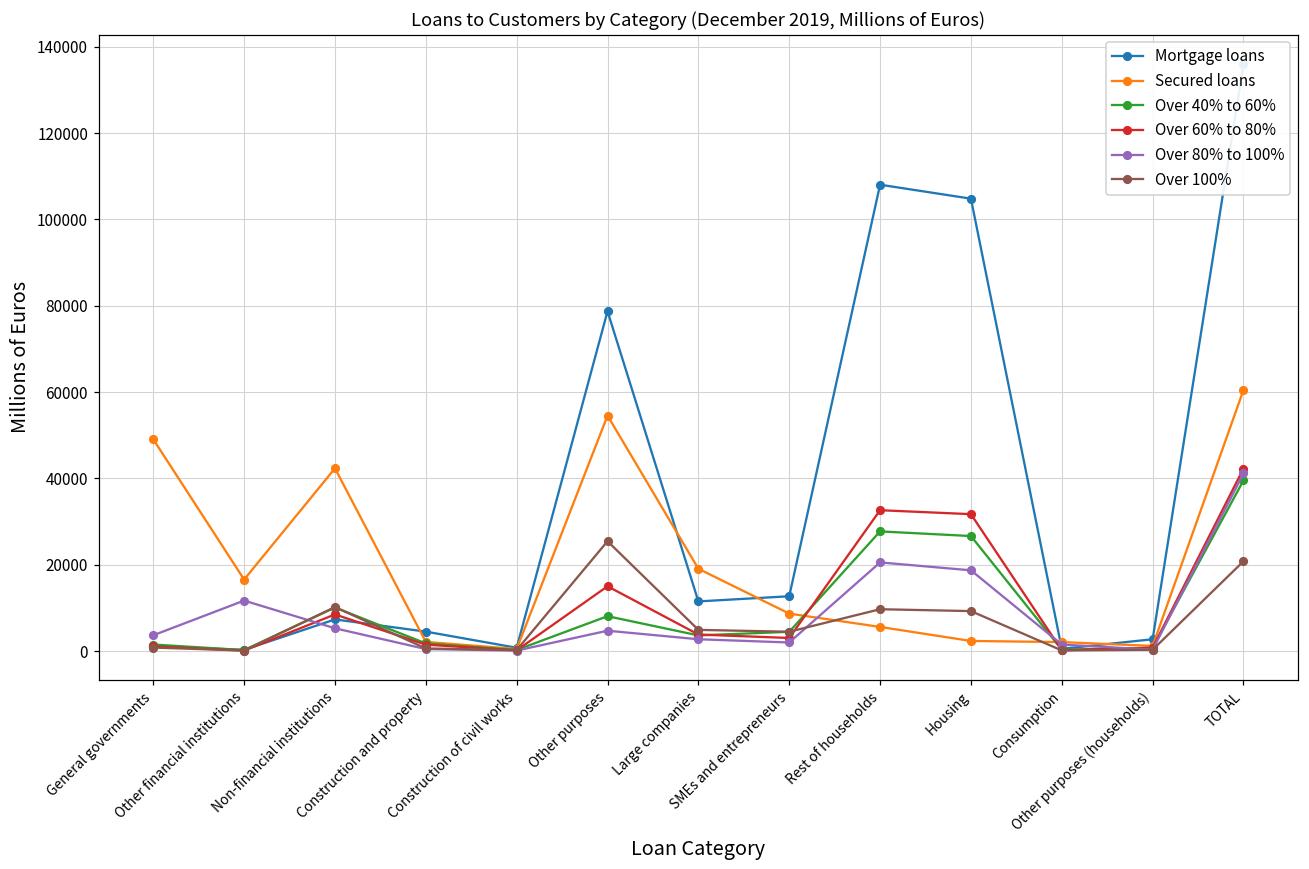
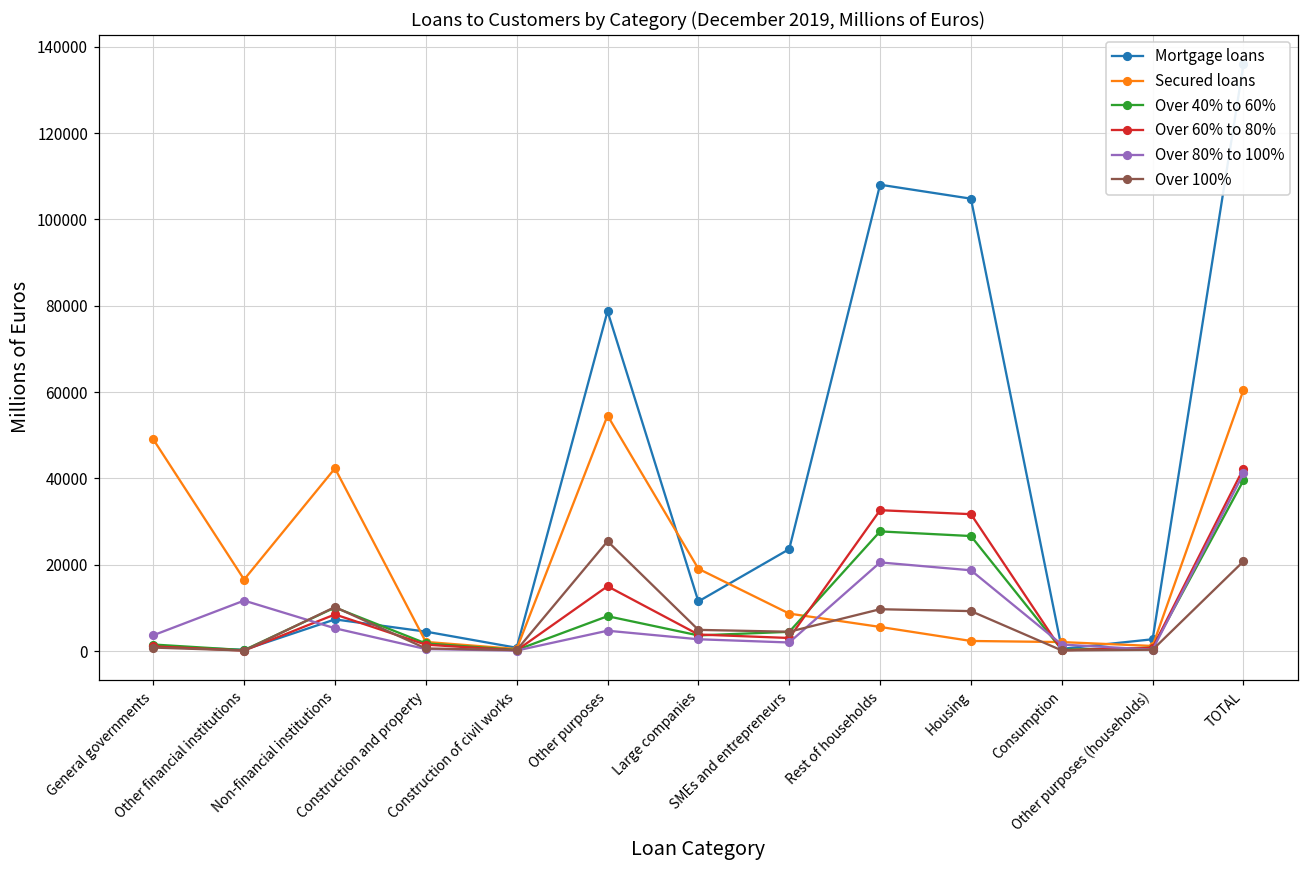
Mortgage loans, SMEs and entrepreneurs: 13000 -> 24000
